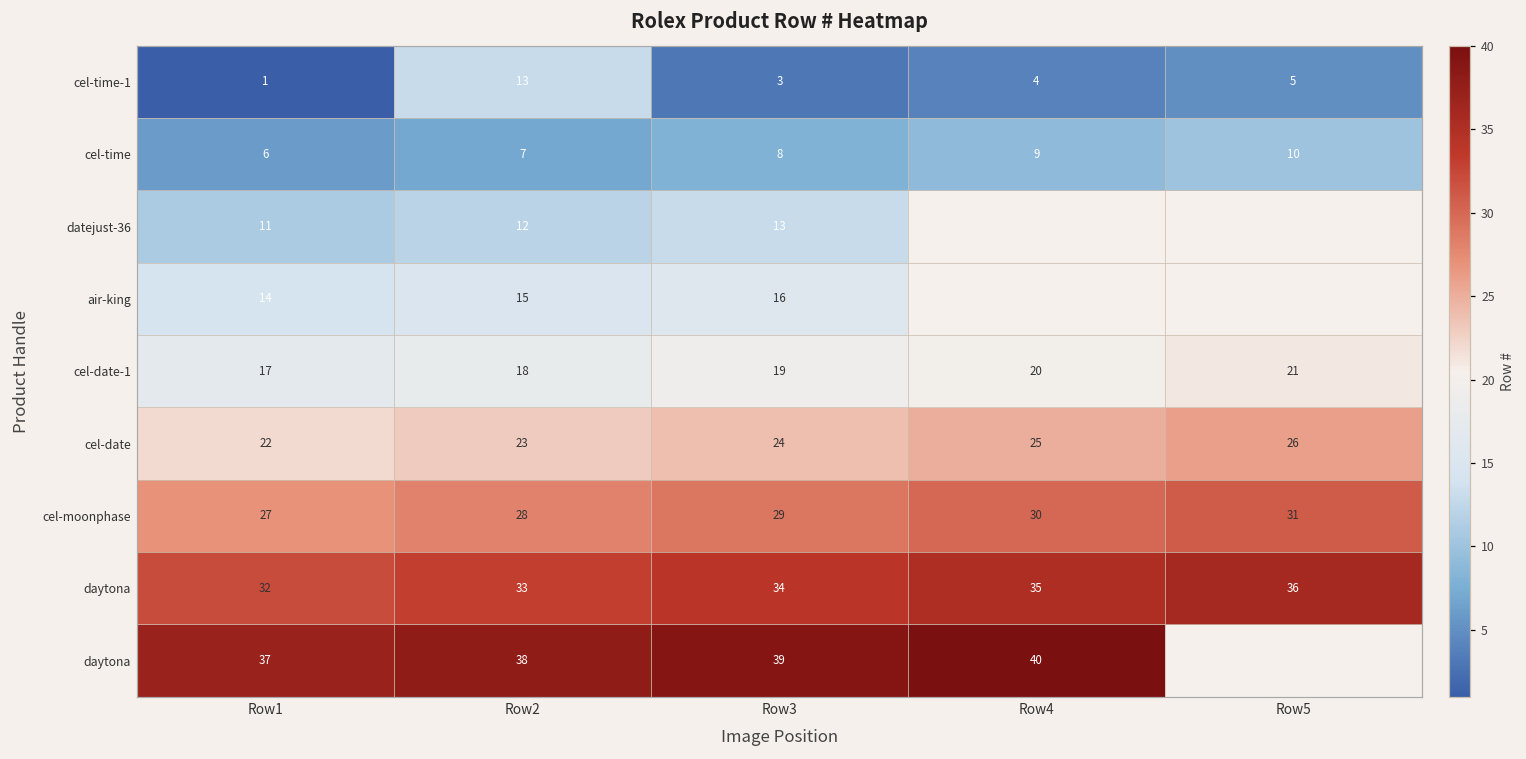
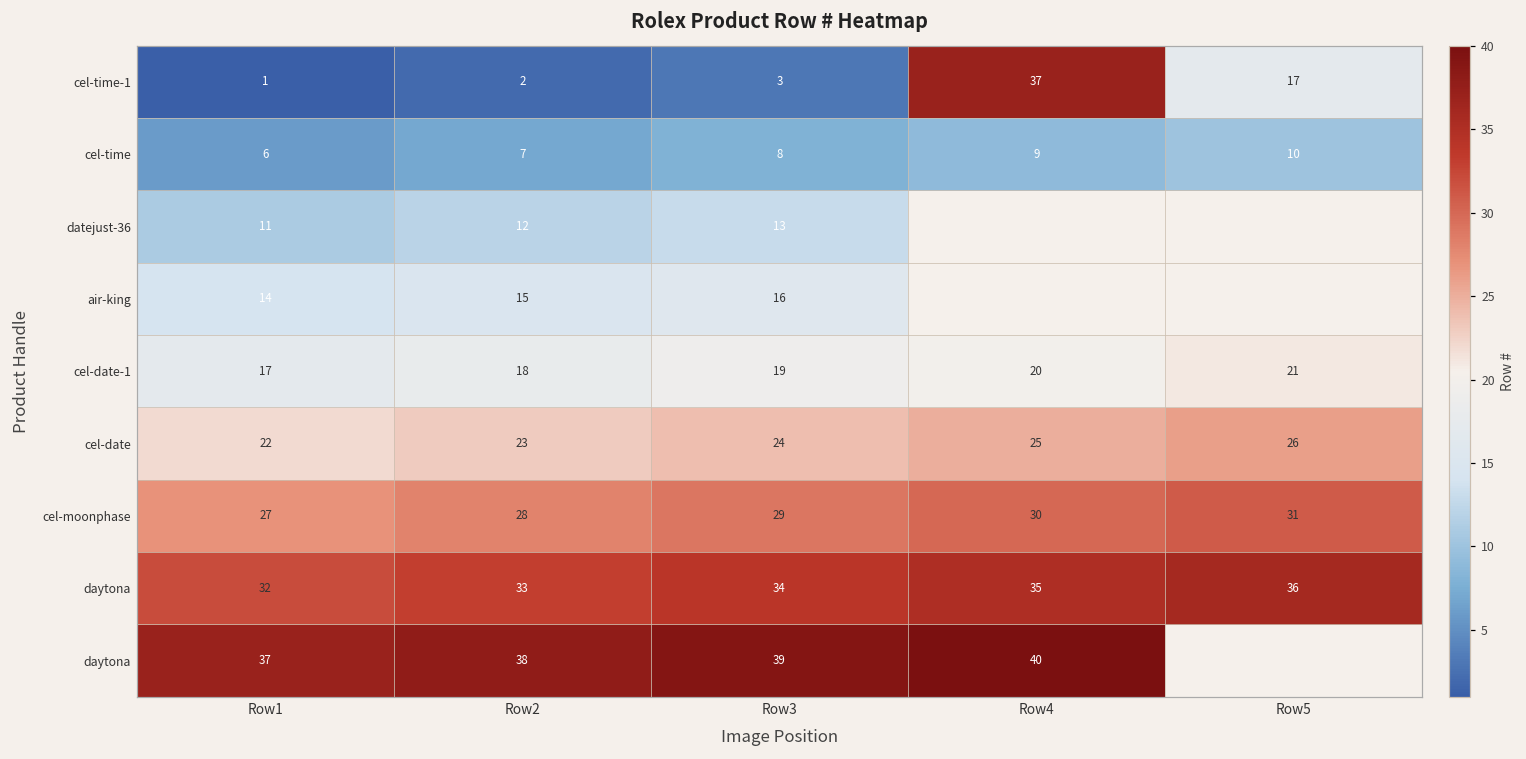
cel-time-1, Row2: 13 -> 2
cel-time-1, Row4: 4 -> 37
cel-time-1, Row5: 5 -> 17
